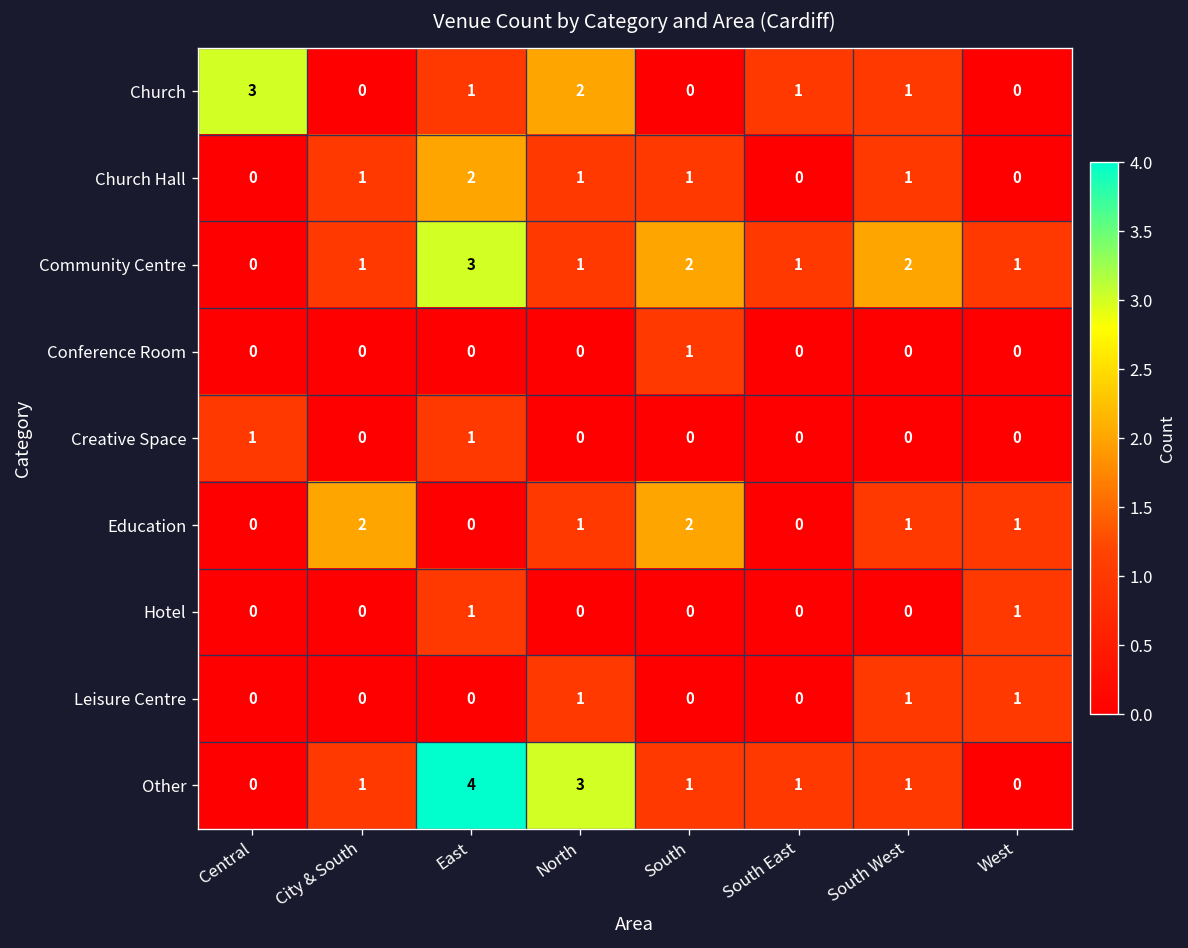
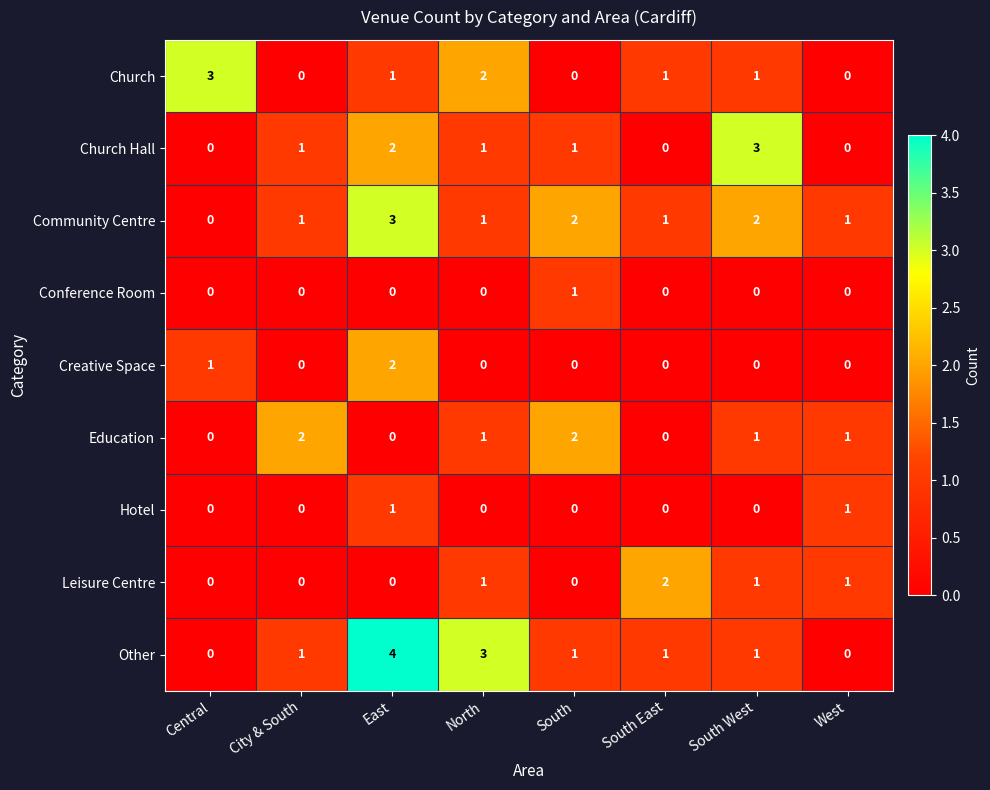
Church Hall, South West: 1 -> 3
Creative Space, East: 1 -> 2
Leisure Centre, South East: 0 -> 2
